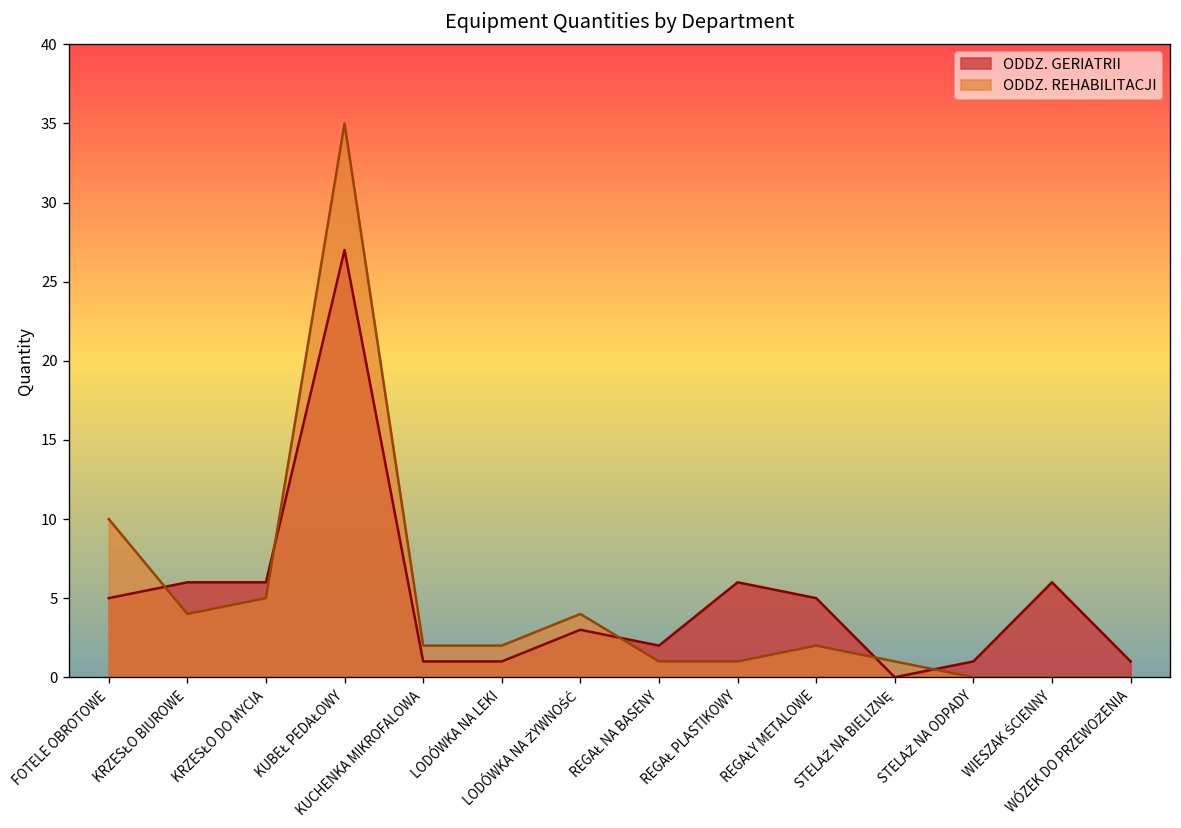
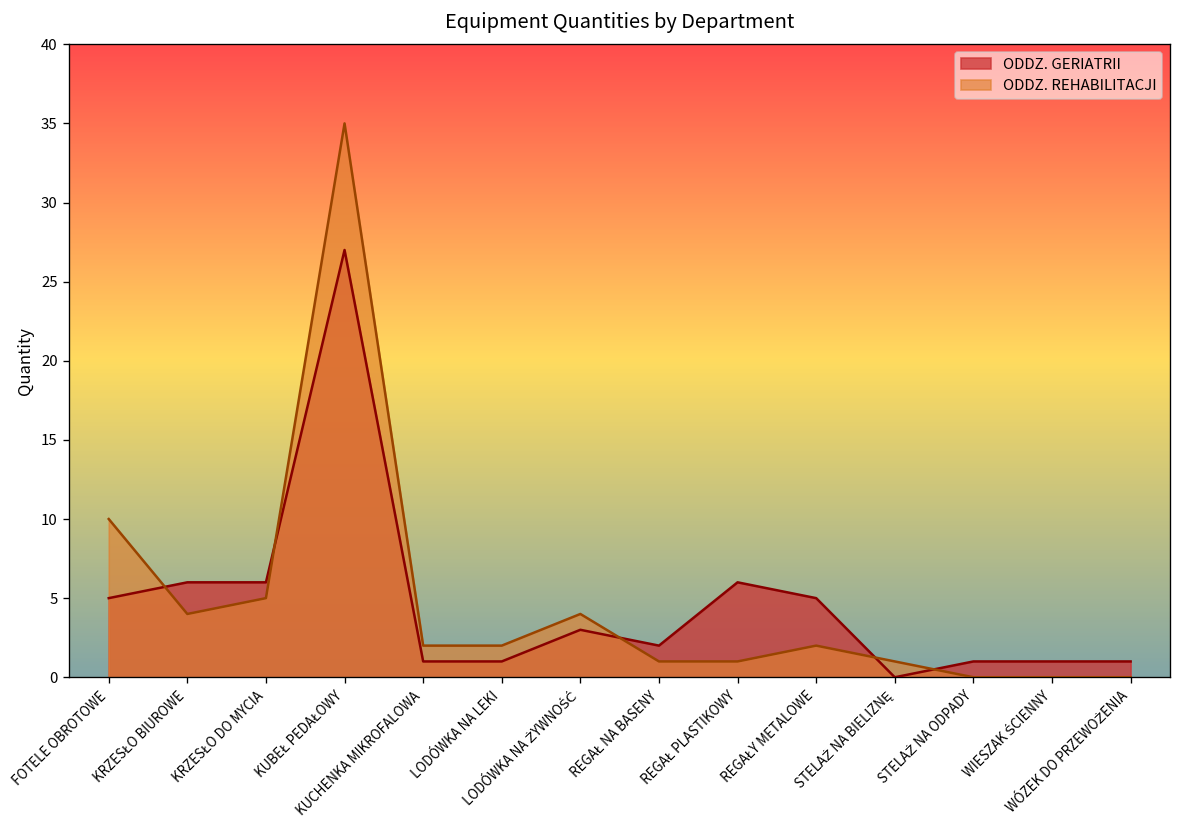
ODDZ. GERIATRII, WIESZAK ŚCIENNY: 6 -> 1
